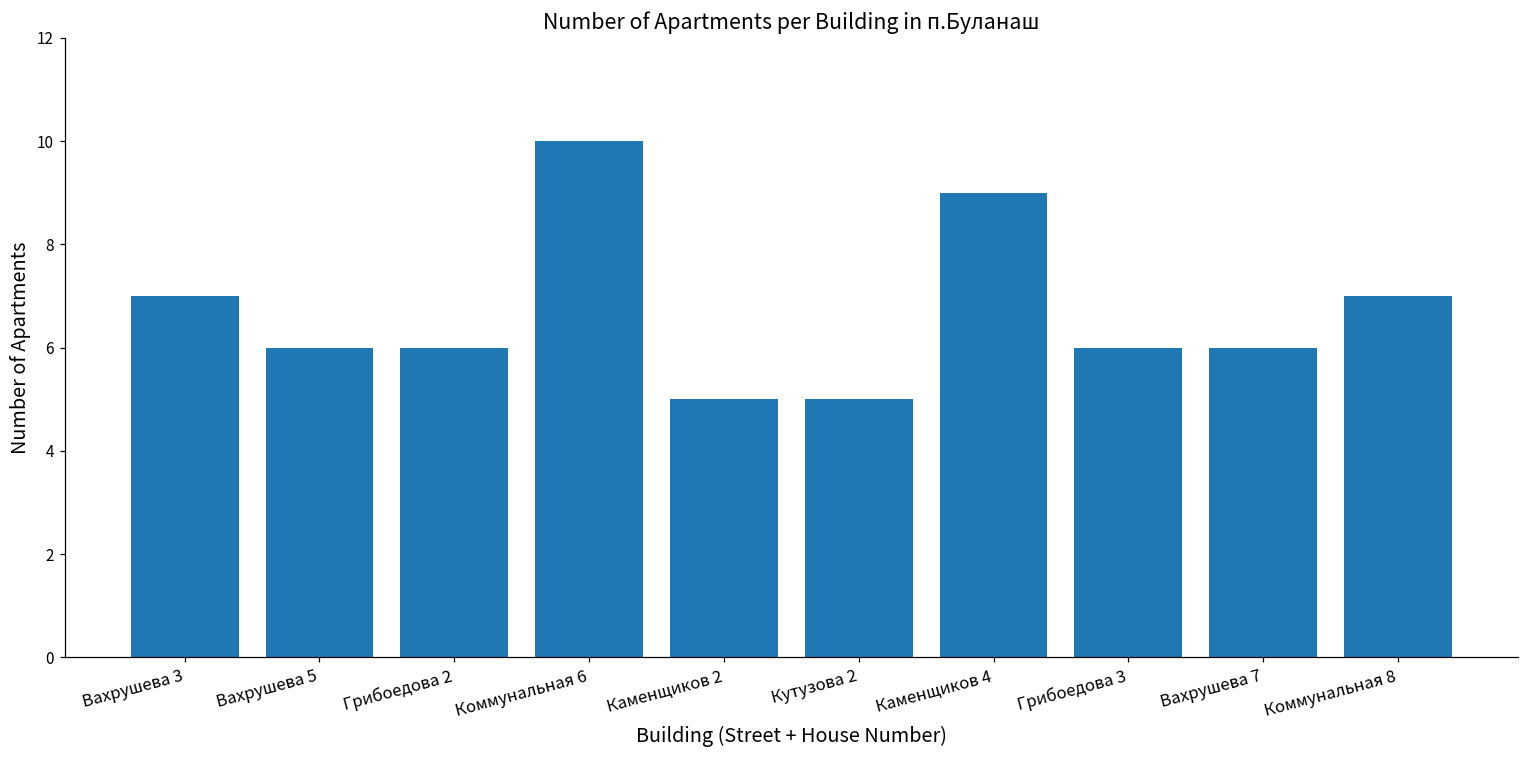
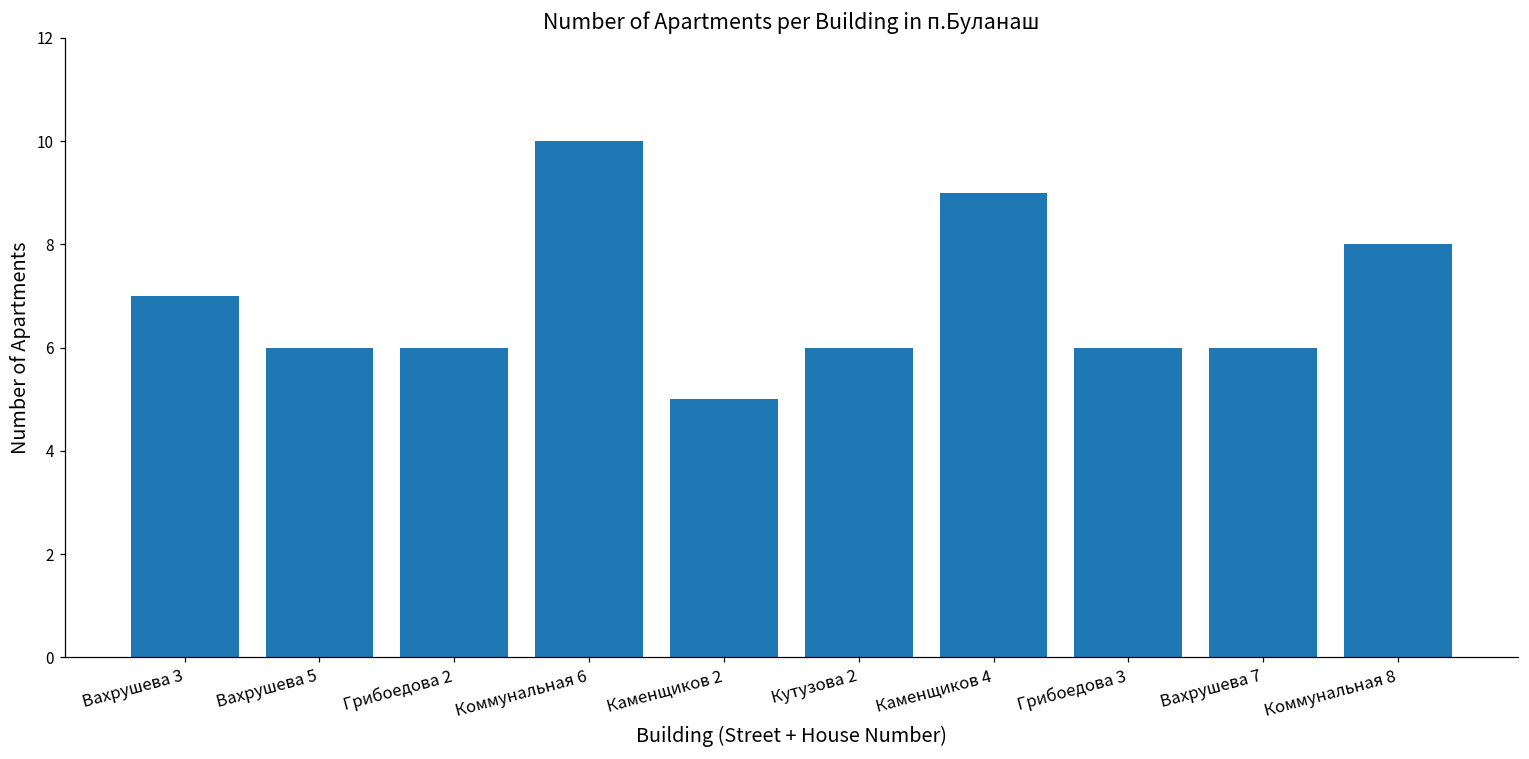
Кутузова 2: 5 -> 6
Коммунальная 8: 7 -> 8
